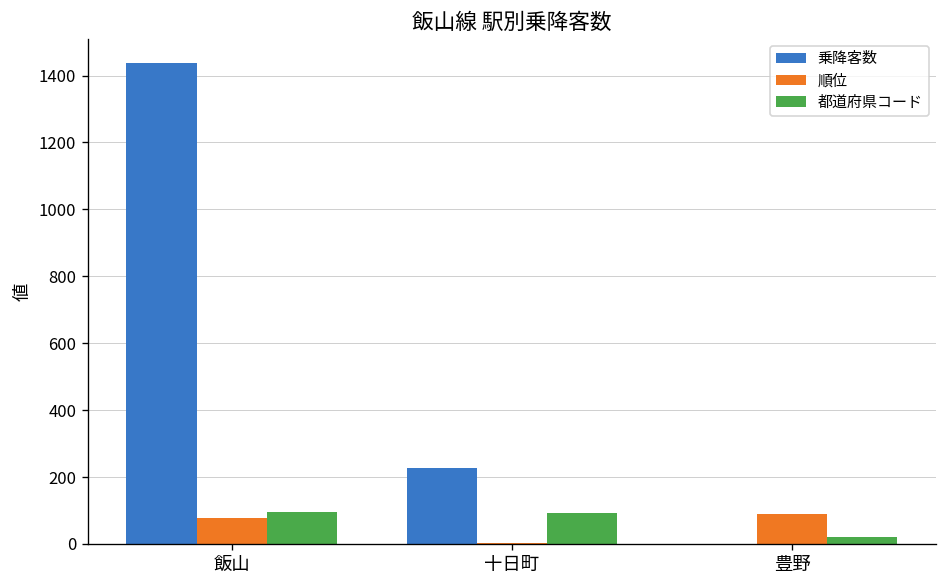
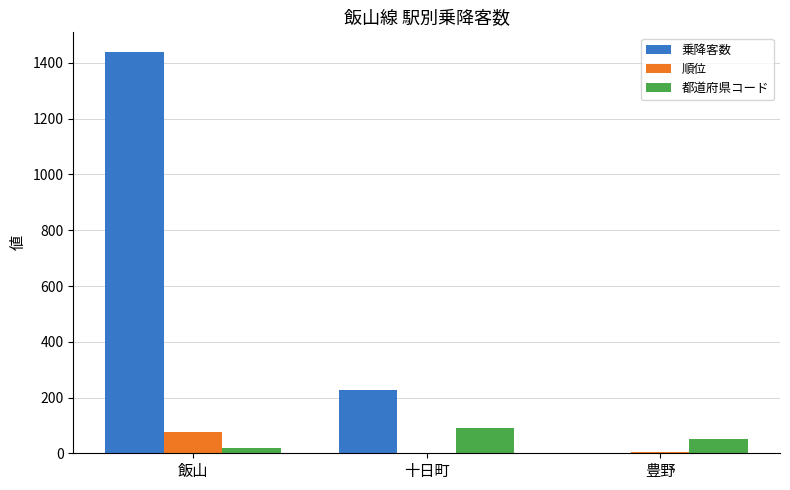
都道府県コード, 飯山: 100 -> 20
順位, 豊野: 90 -> 0
都道府県コード, 豊野: 20 -> 50
